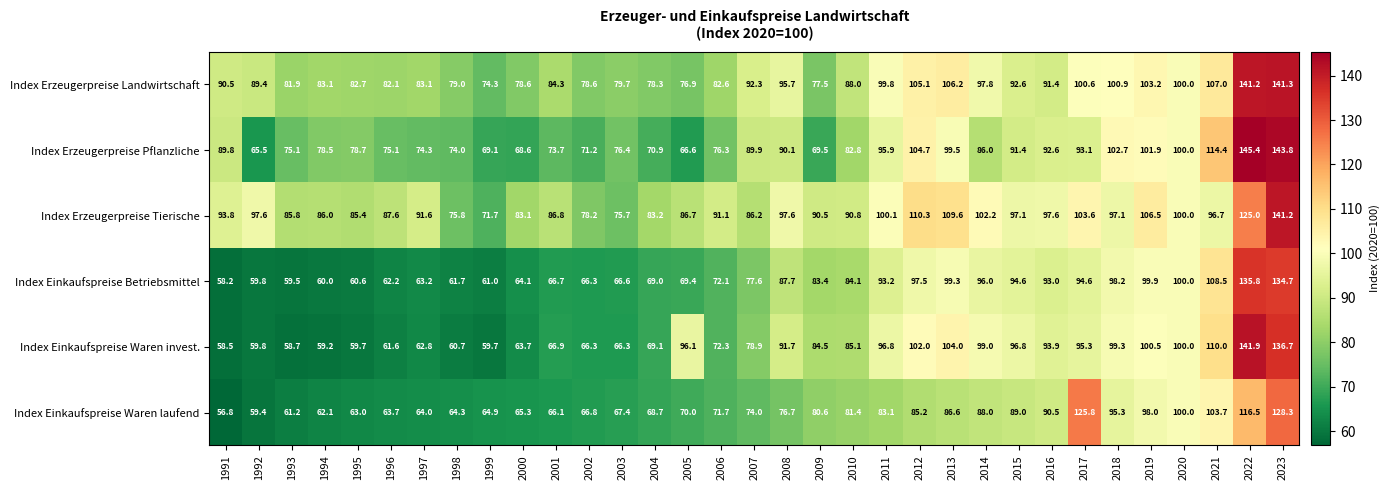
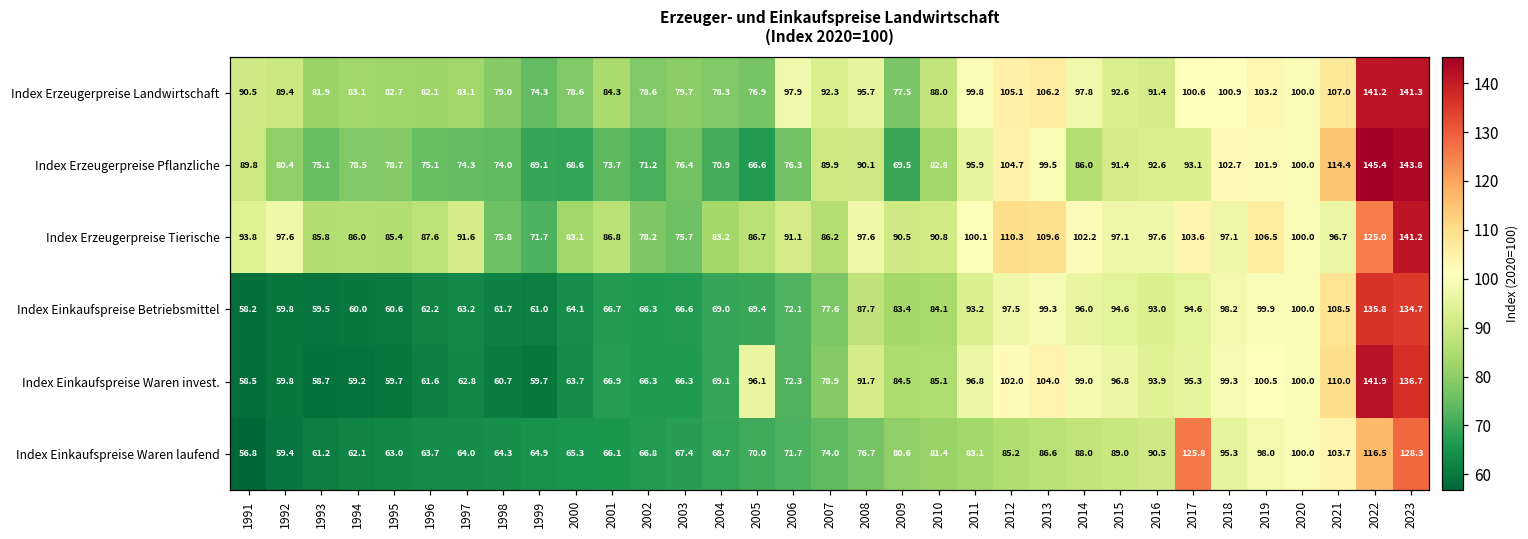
Index Erzeugerpreise Landwirtschaft, 2006: 82.6 -> 97.9
Index Erzeugerpreise Pflanzliche, 1992: 65.5 -> 80.4
